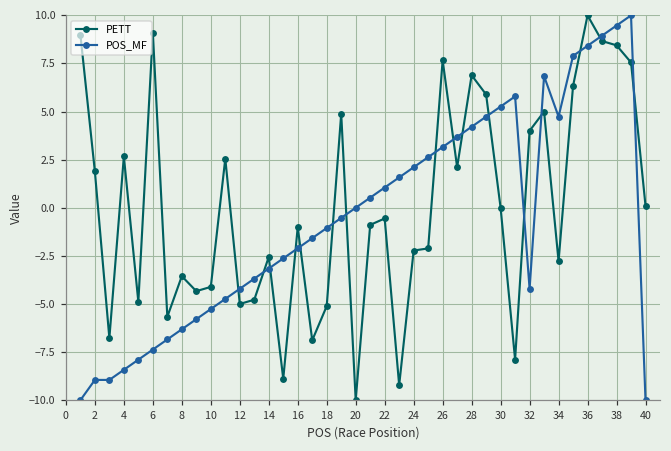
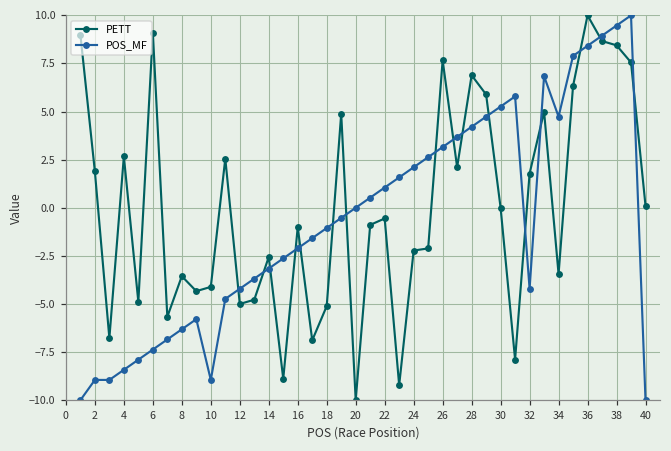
POS_MF, 10: -5.3 -> -8.9
PETT, 32: 4.0 -> 1.8
PETT, 34: -2.8 -> -3.4
